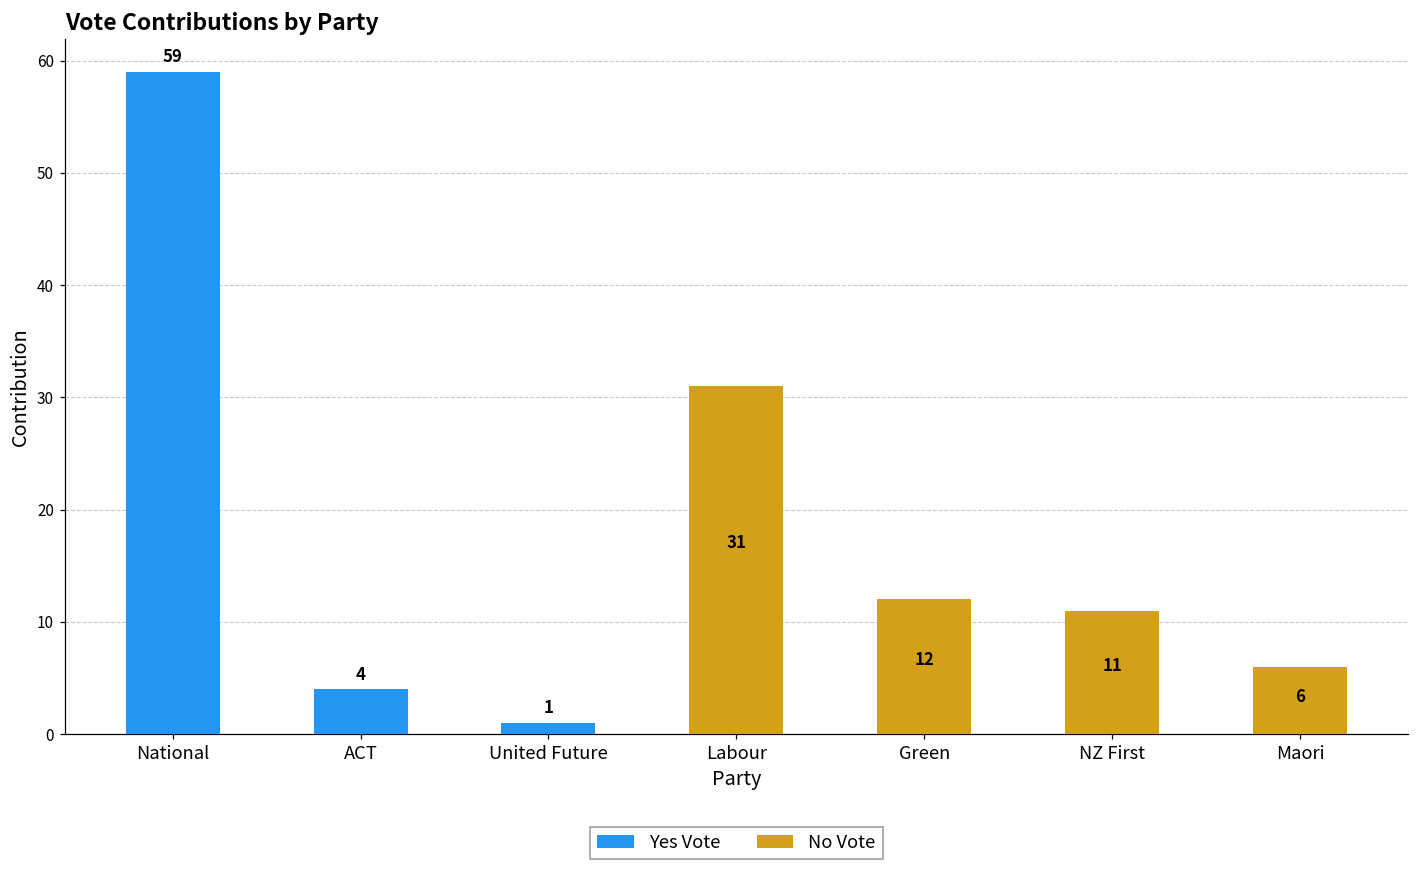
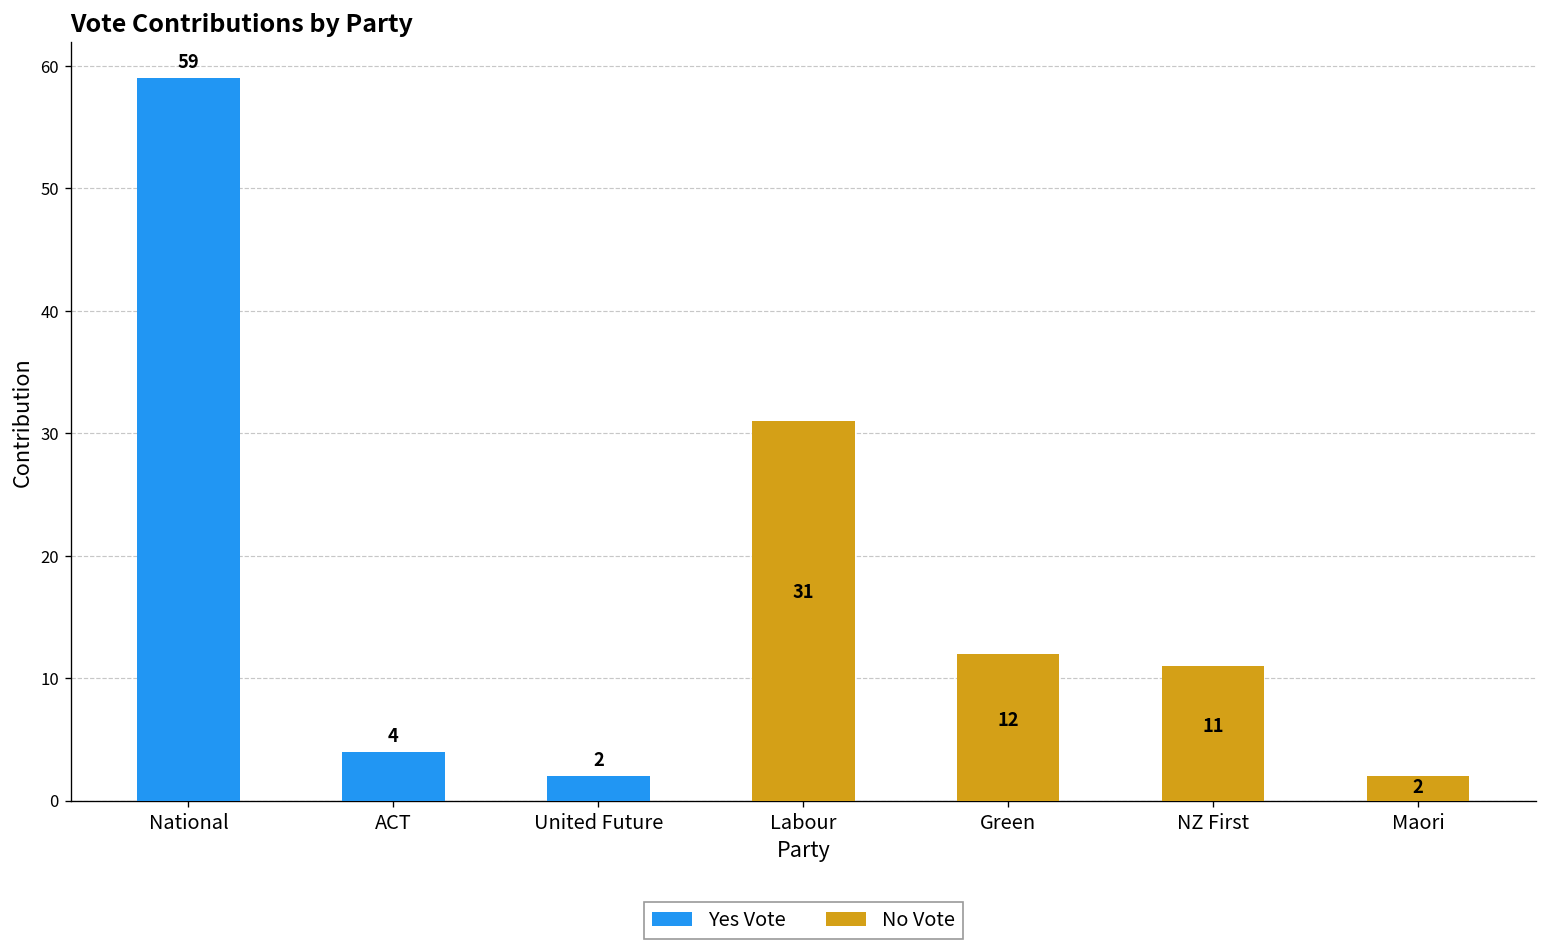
Yes Vote, United Future: 1 -> 2
No Vote, Maori: 6 -> 2
